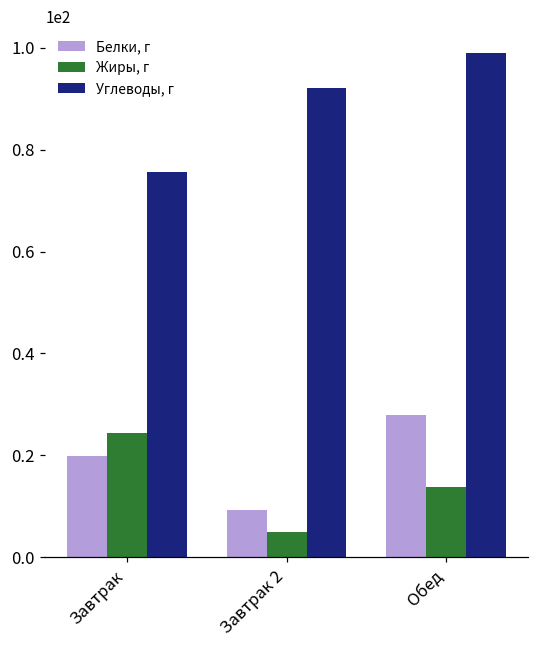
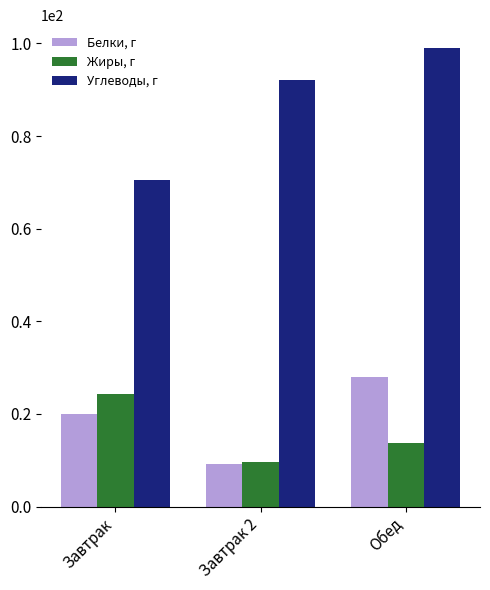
Углеводы, г, Завтрак: 76 -> 71
Жиры, г, Завтрак 2: 5 -> 10
